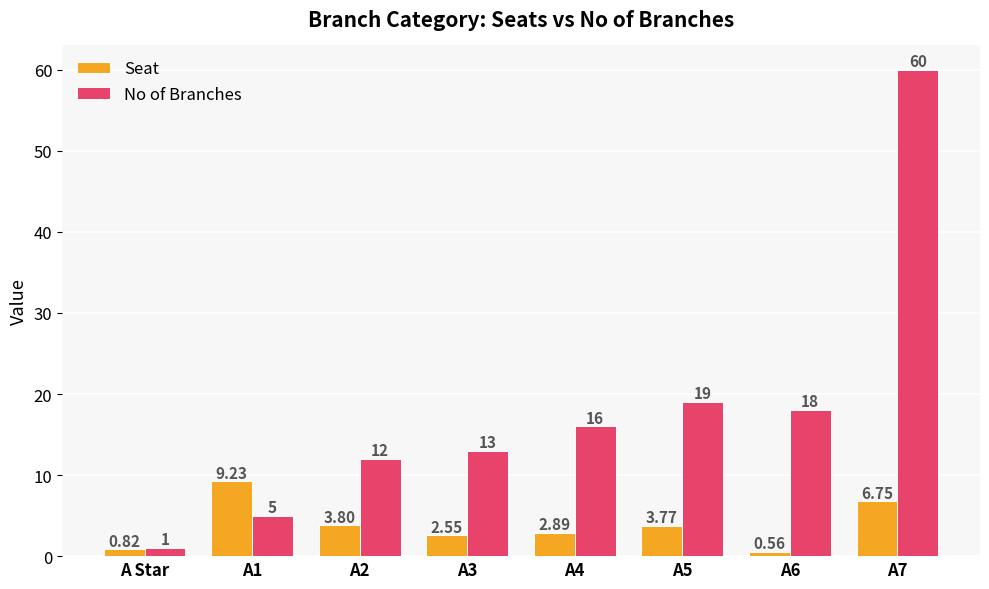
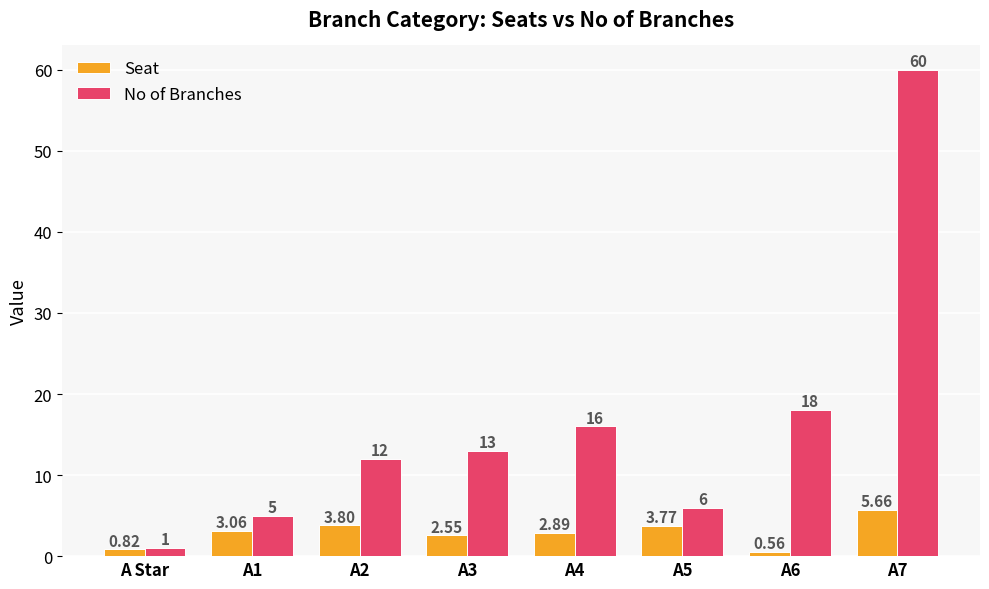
Seat, A1: 9.23 -> 3.06
No of Branches, A5: 19 -> 6
Seat, A7: 6.75 -> 5.66
